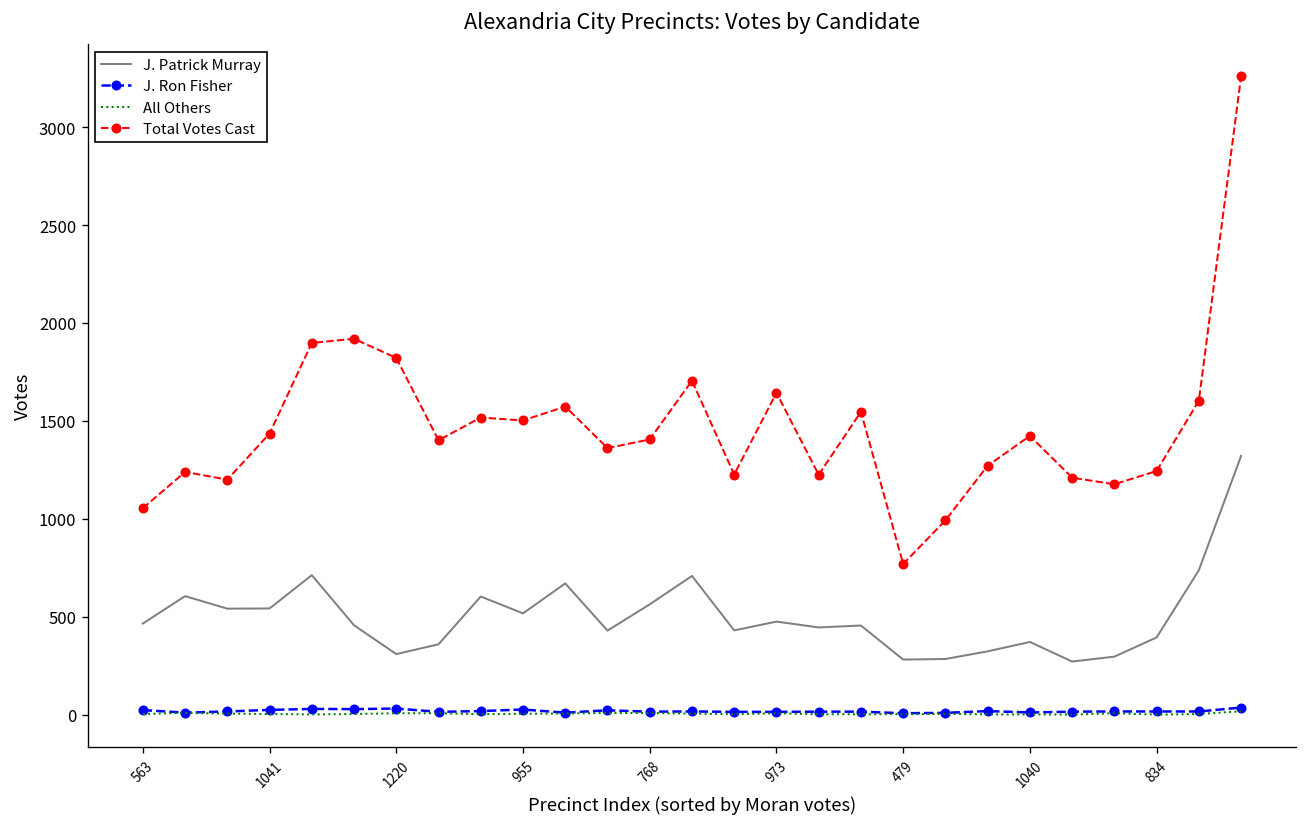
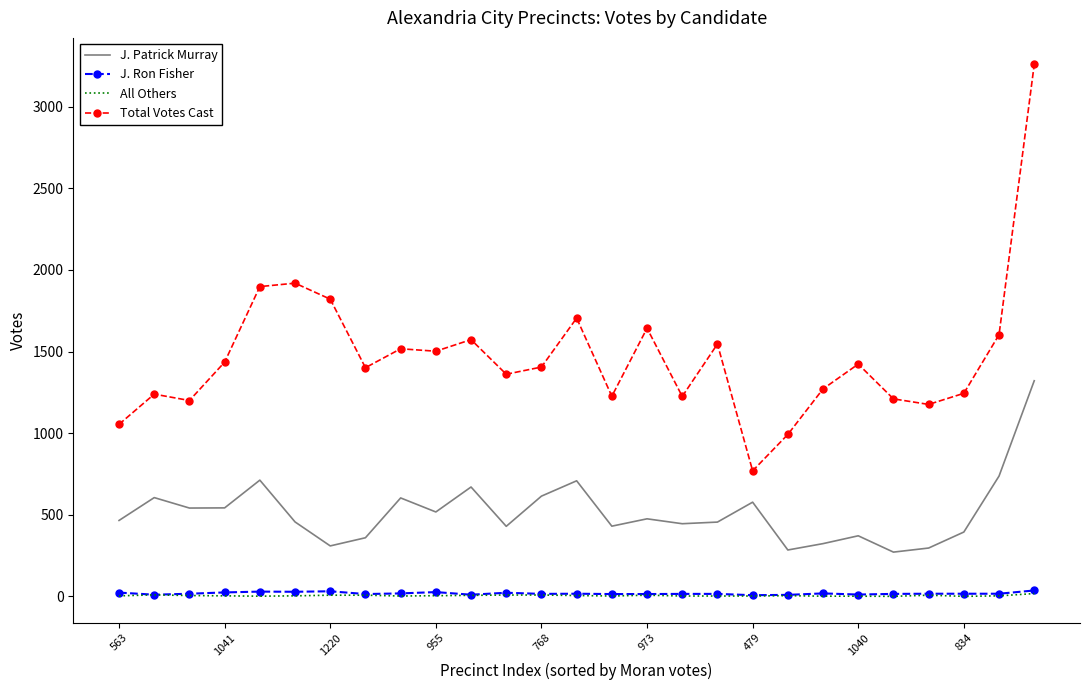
J. Patrick Murray, 768: 560 -> 610
J. Patrick Murray, 479: 280 -> 580
